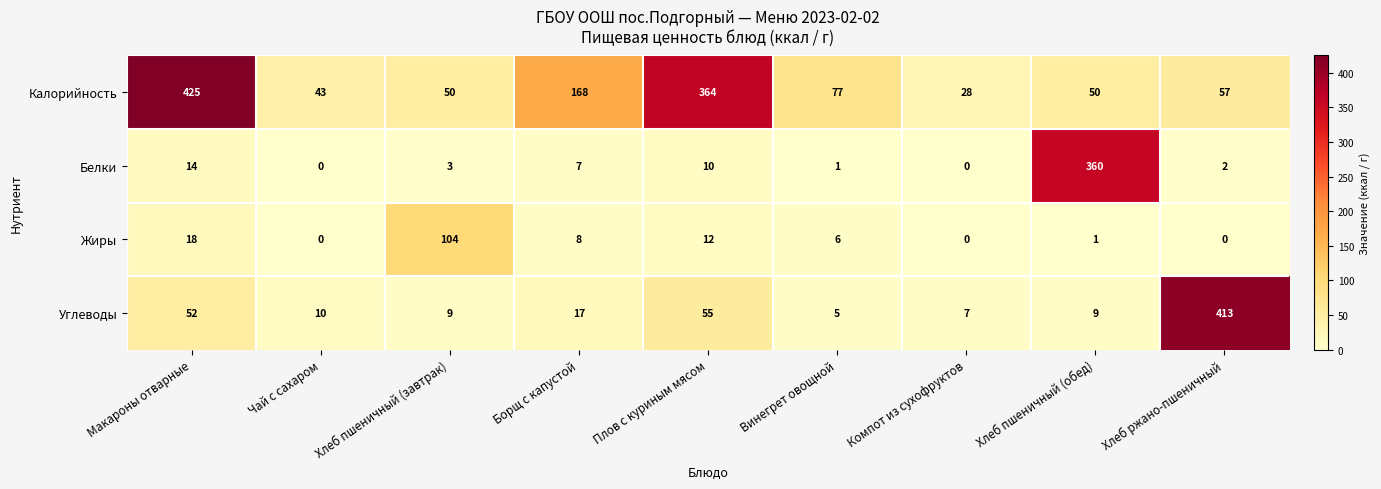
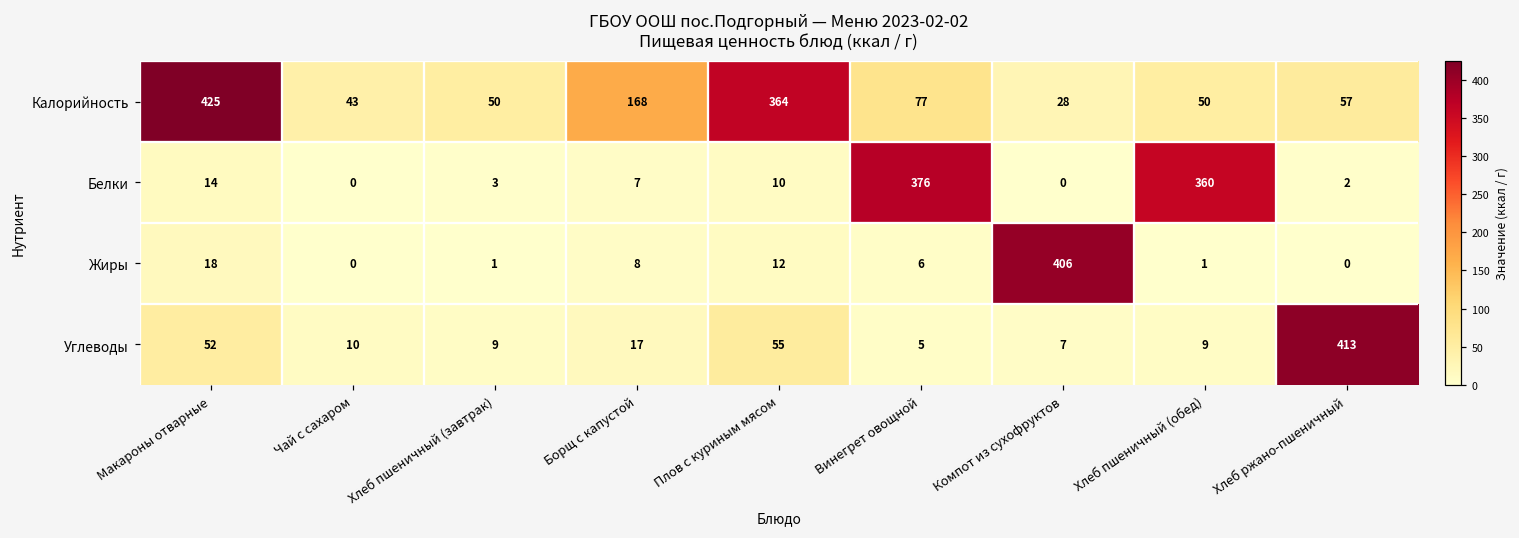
Белки, Винегрет овощной: 1 -> 376
Жиры, Хлеб пшеничный (завтрак): 104 -> 1
Жиры, Компот из сухофруктов: 0 -> 406
